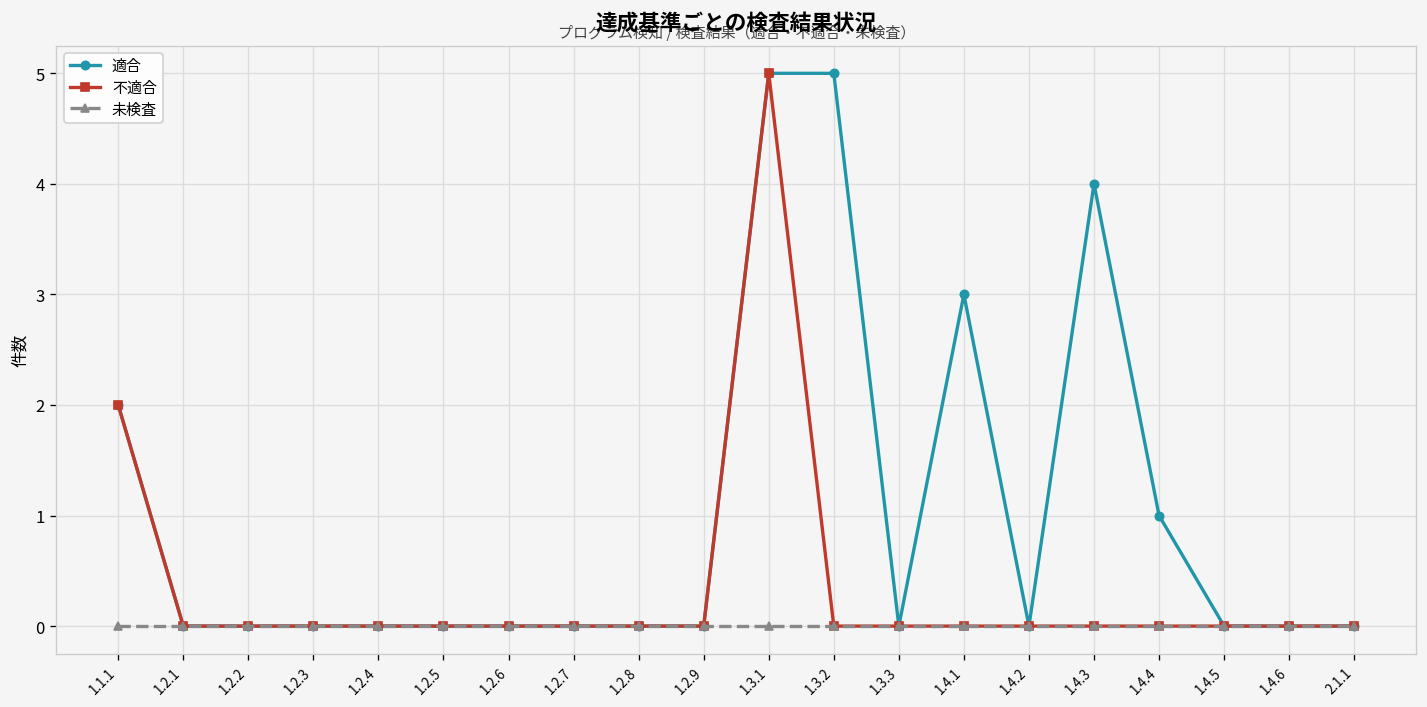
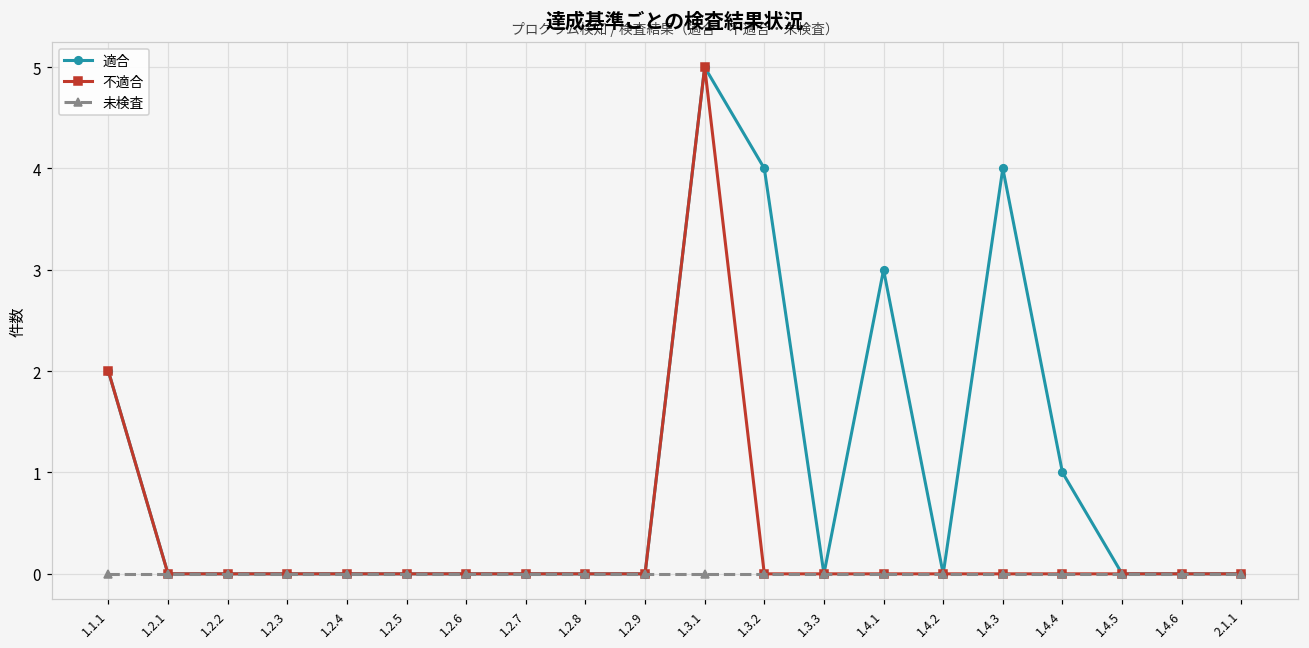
適合, 1.3.2: 5 -> 4
